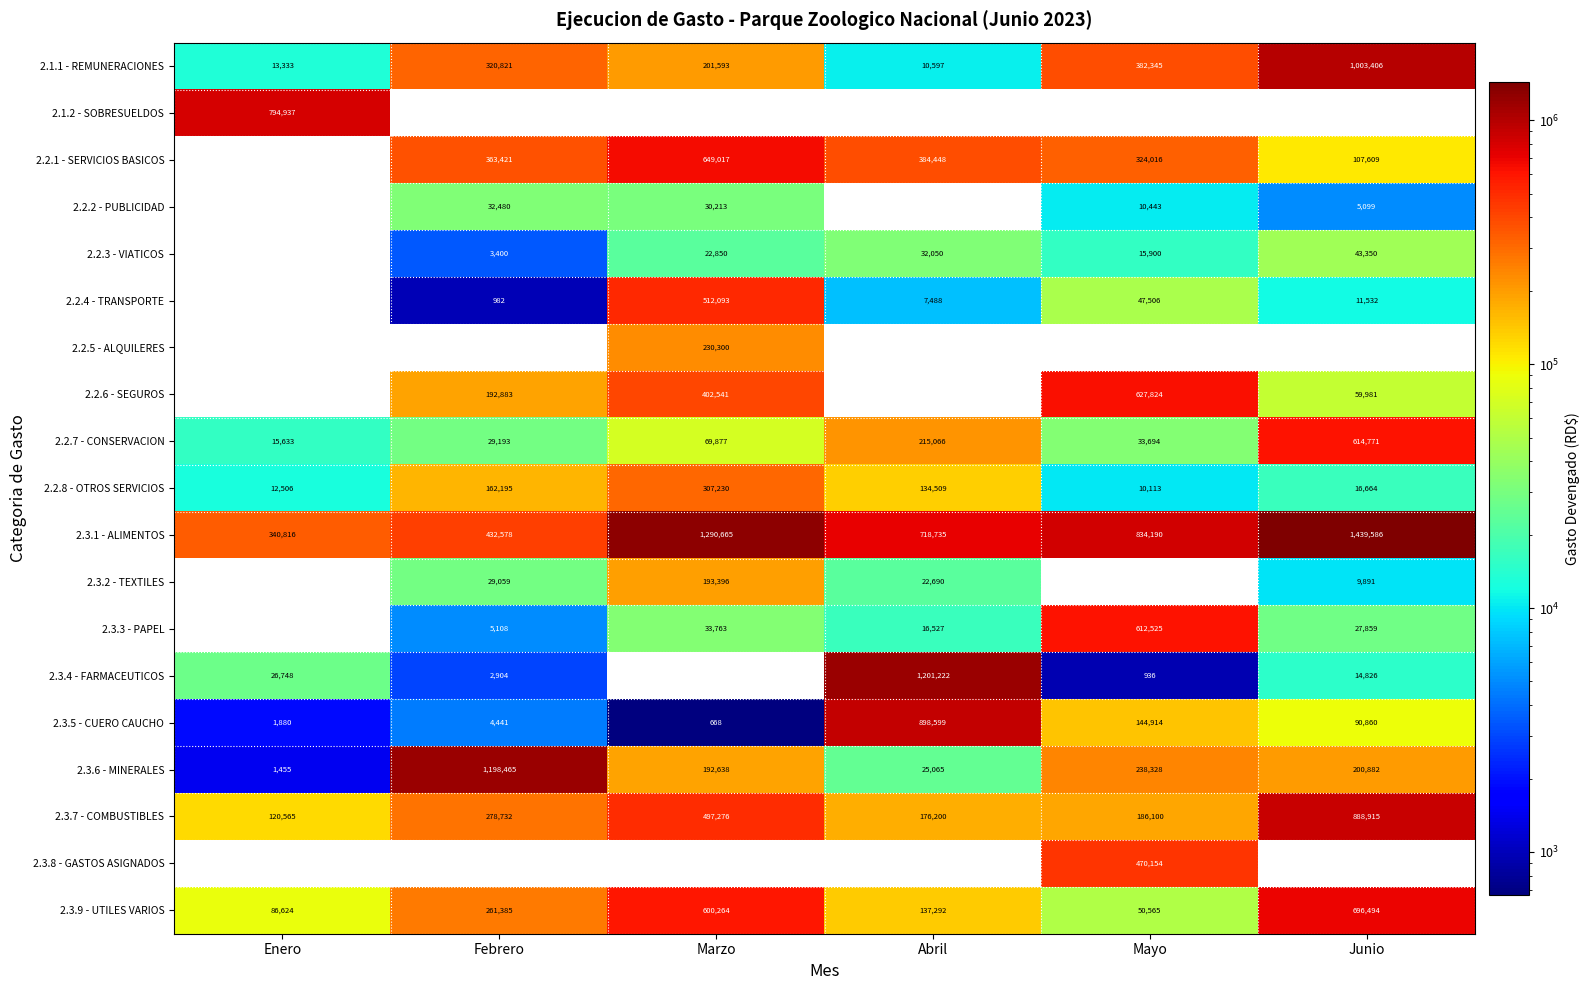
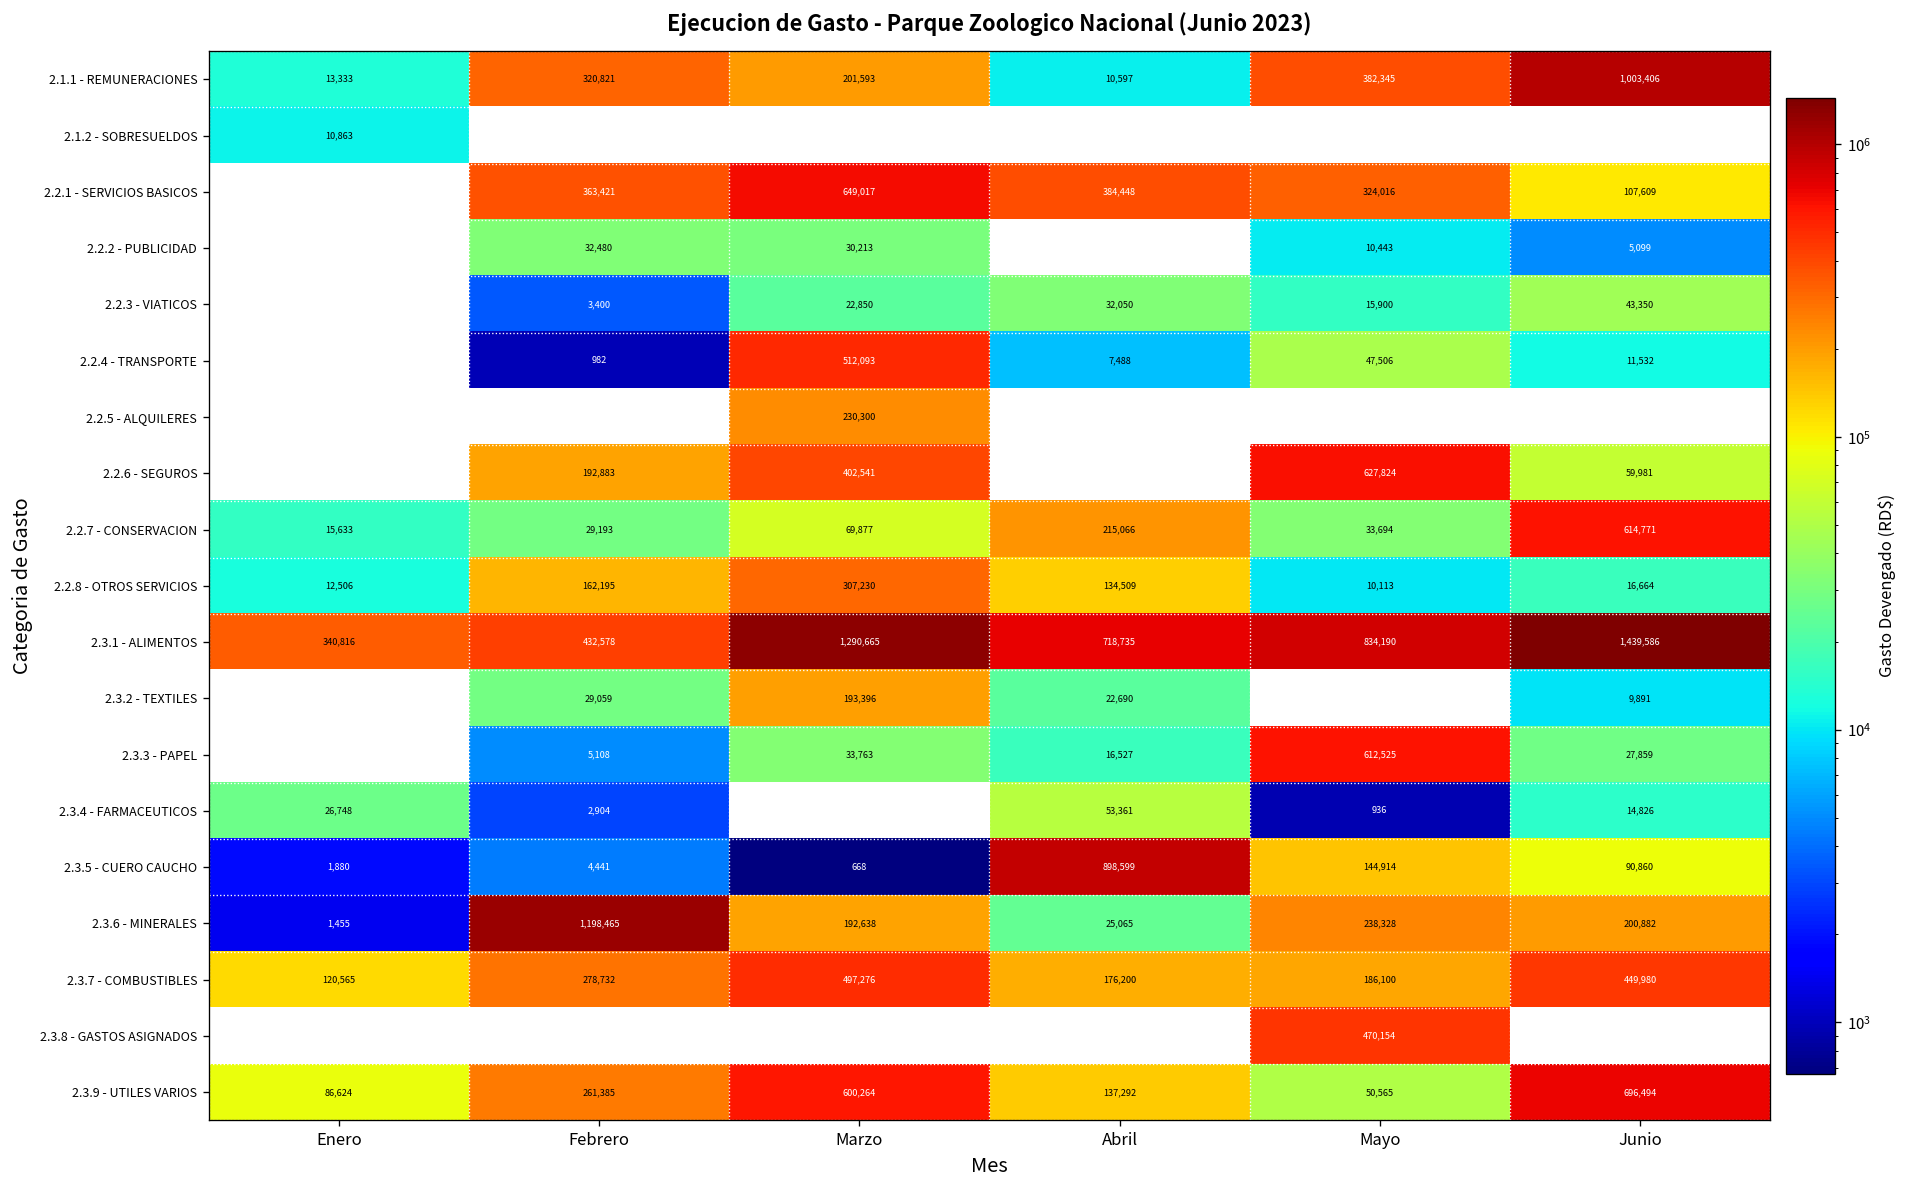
2.1.2 - SOBRESUELDOS, Enero: 794,937 -> 10,863
2.3.4 - FARMACEUTICOS, Abril: 1,201,222 -> 53,361
2.3.7 - COMBUSTIBLES, Junio: 888,915 -> 449,980
